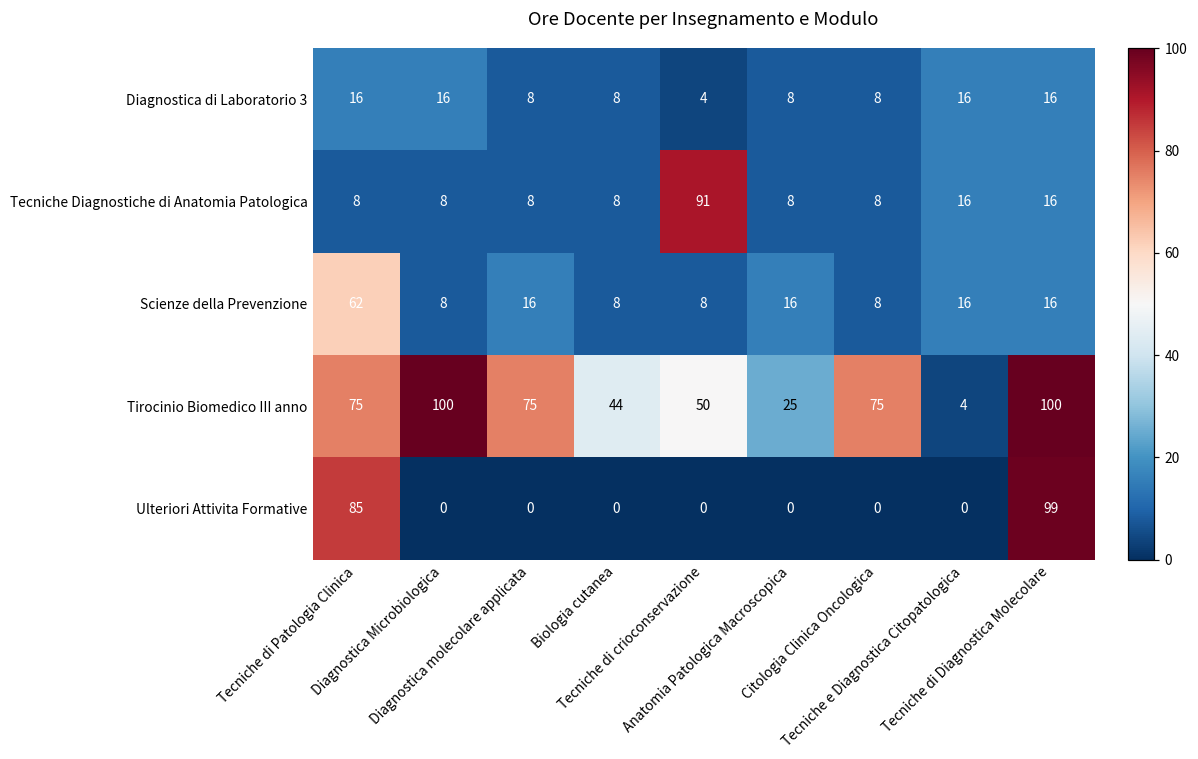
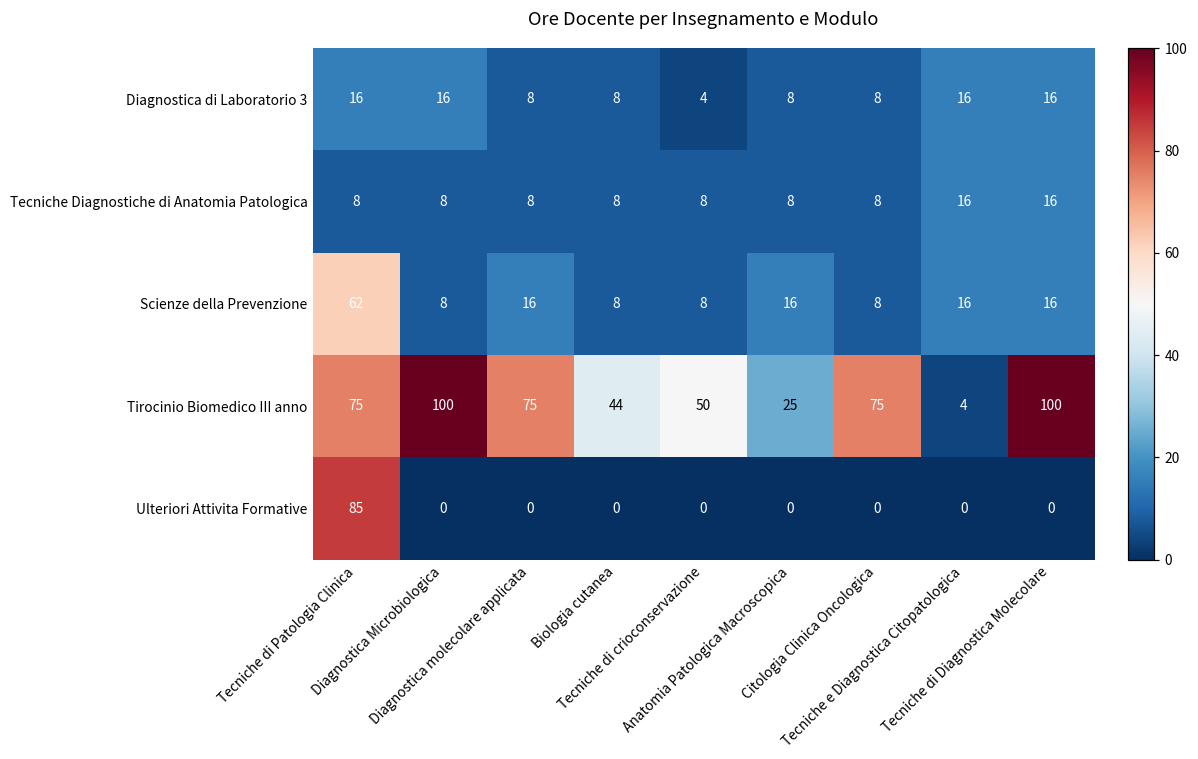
Tecniche Diagnostiche di Anatomia Patologica, Tecniche di crioconservazione: 91 -> 8
Ulteriori Attivita Formative, Tecniche di Diagnostica Molecolare: 99 -> 0
